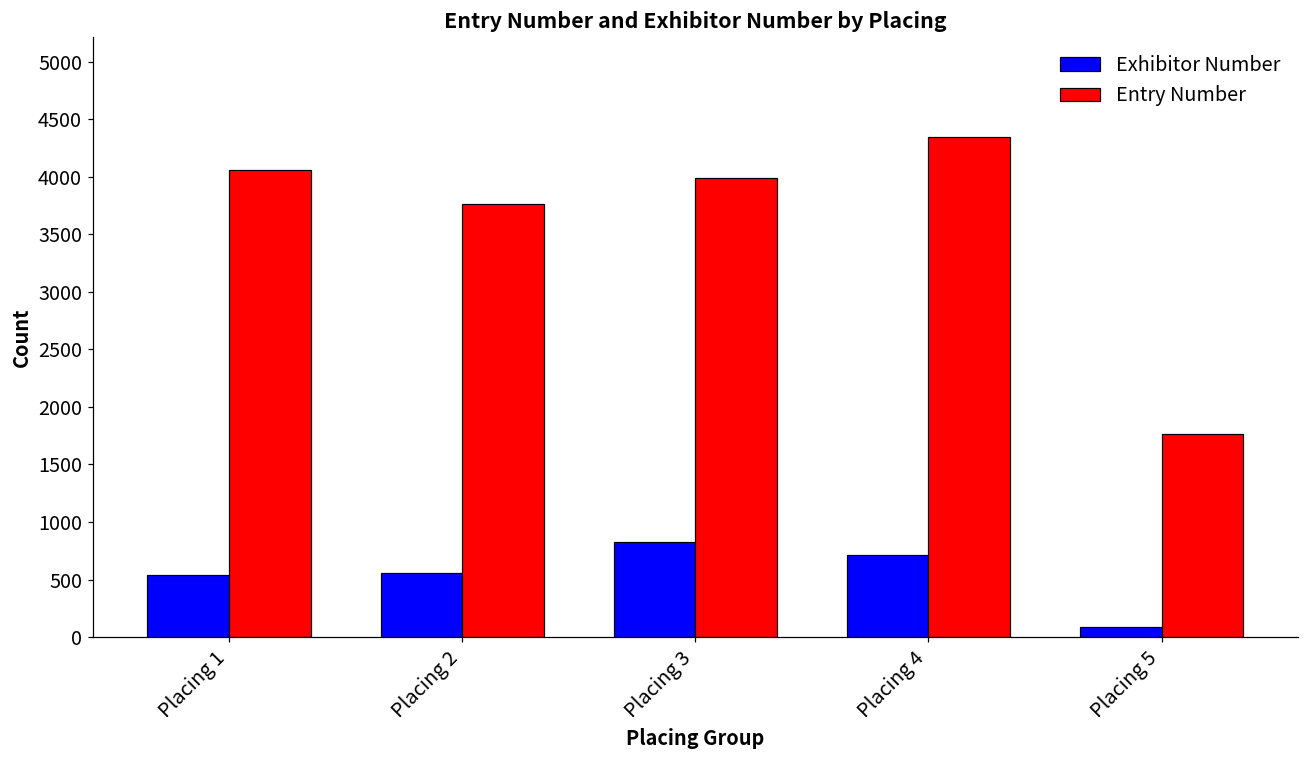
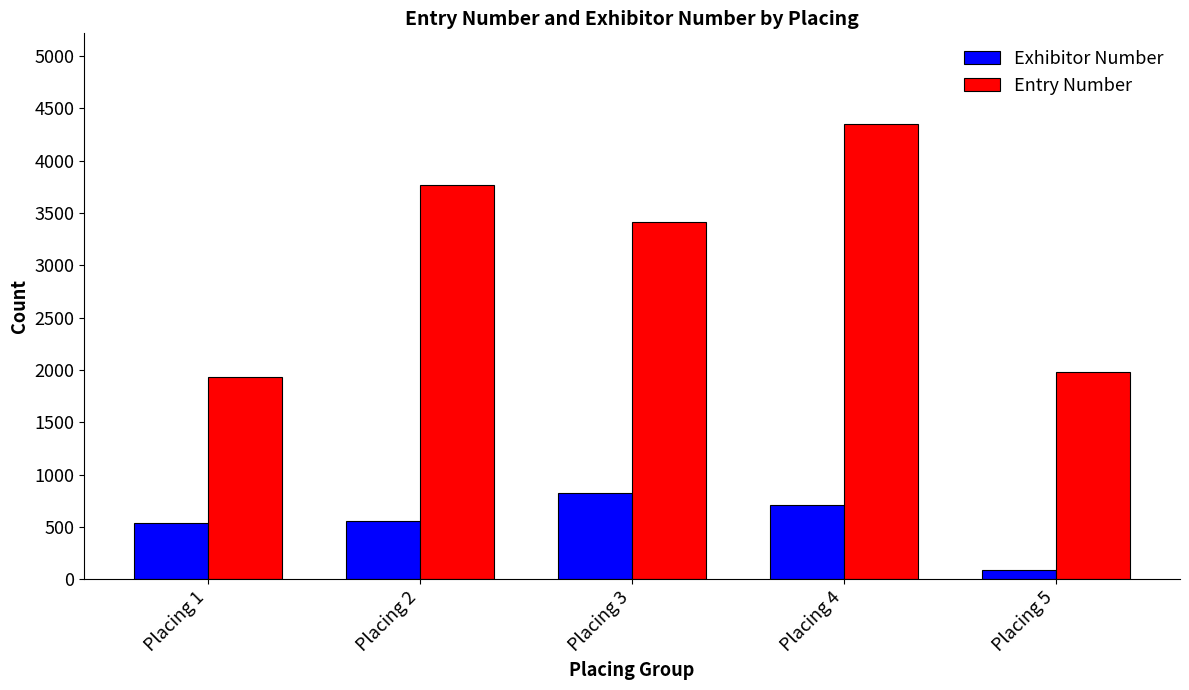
Entry Number, Placing 1: 4060 -> 1930
Entry Number, Placing 3: 3990 -> 3420
Entry Number, Placing 5: 1770 -> 1980
